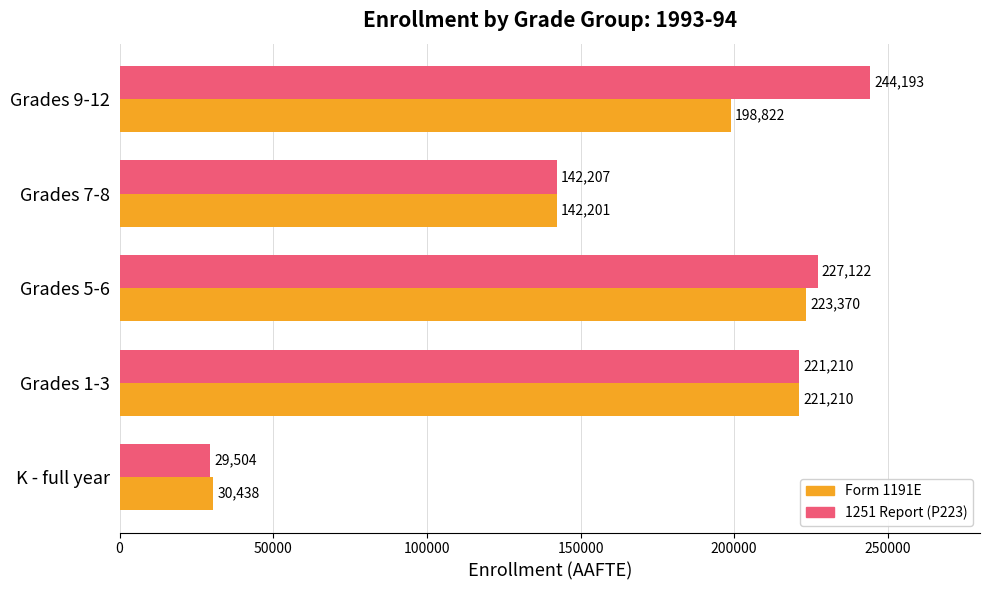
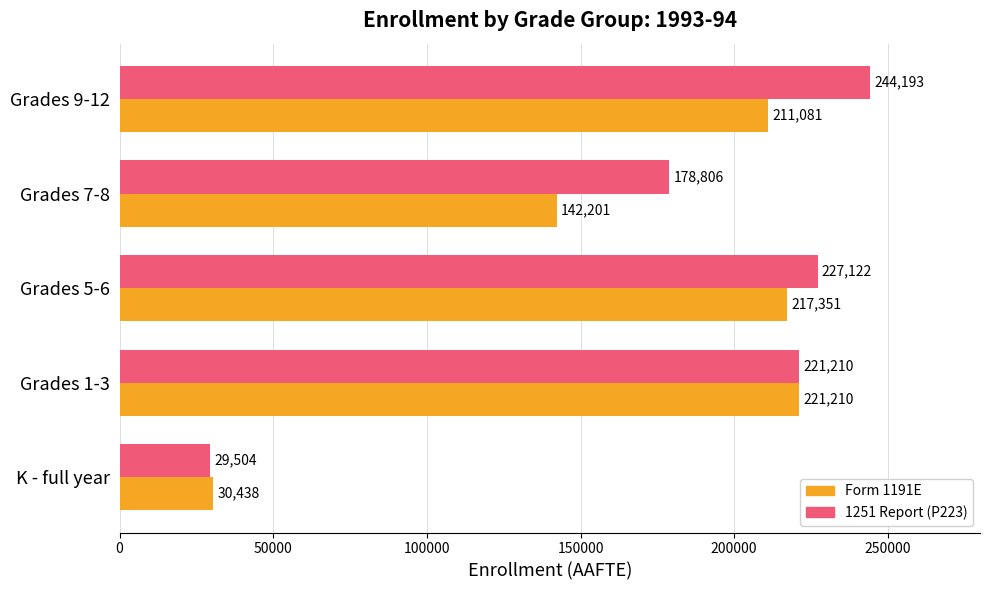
Form 1191E, Grades 9-12: 198,822 -> 211,081
1251 Report (P223), Grades 7-8: 142,207 -> 178,806
Form 1191E, Grades 5-6: 223,370 -> 217,351
